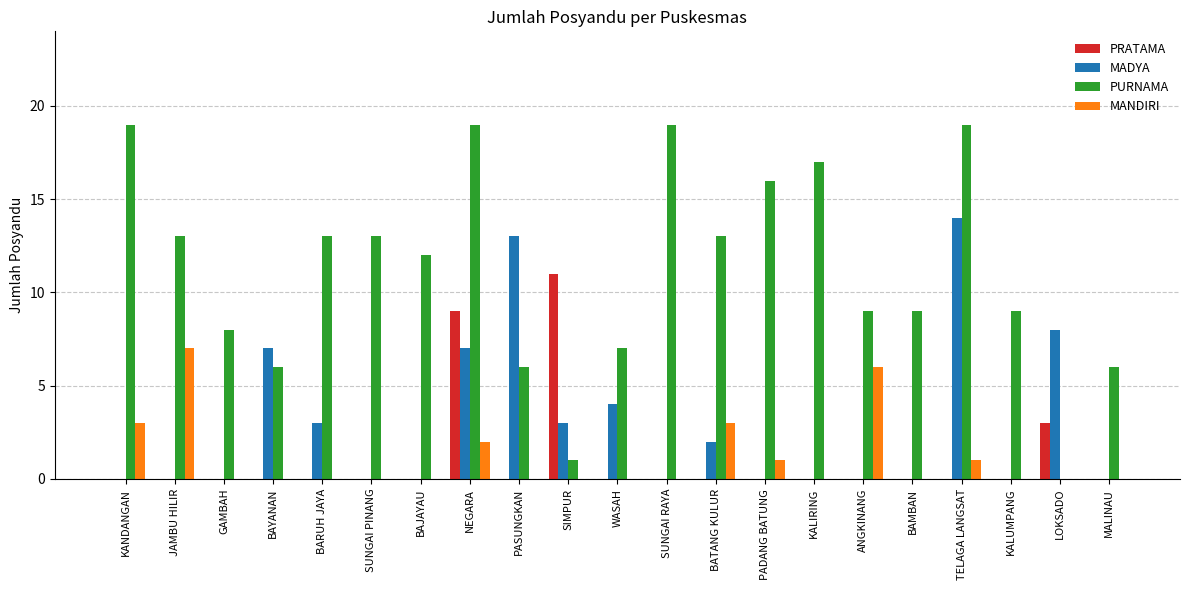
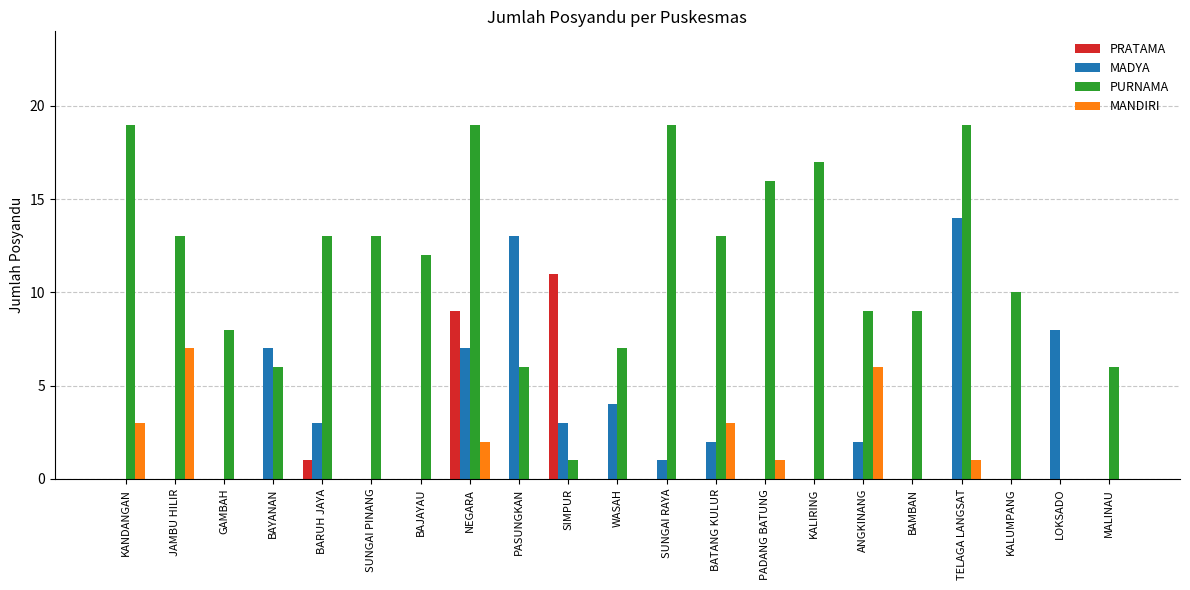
PRATAMA, BARUH JAYA: 0 -> 1
MADYA, SUNGAI RAYA: 0 -> 1
MADYA, ANGKINANG: 0 -> 2
PURNAMA, KALUMPANG: 9 -> 10
PRATAMA, LOKSADO: 3 -> 0
